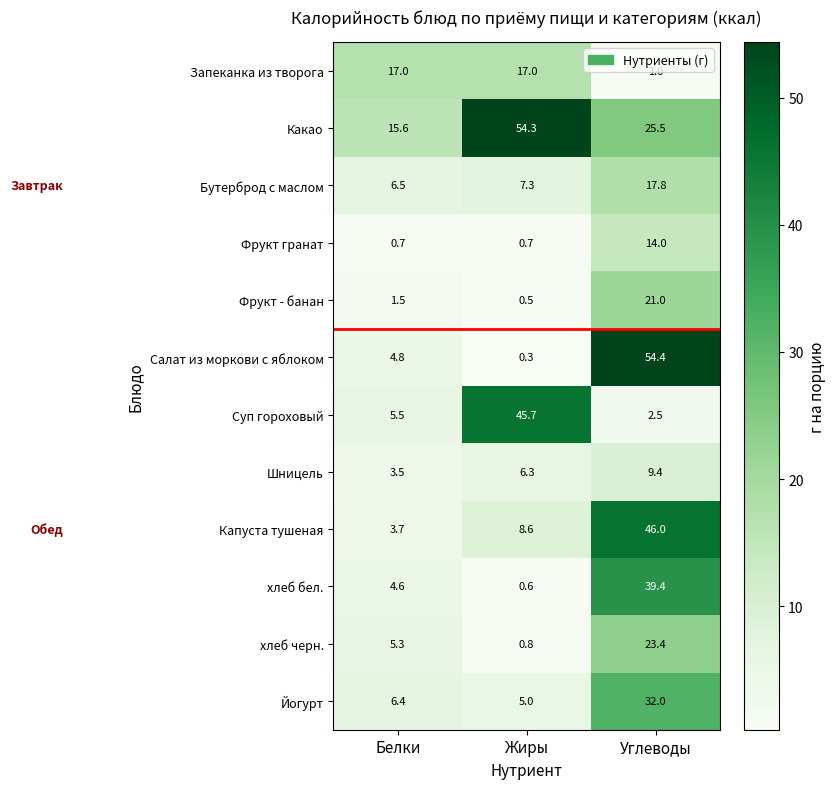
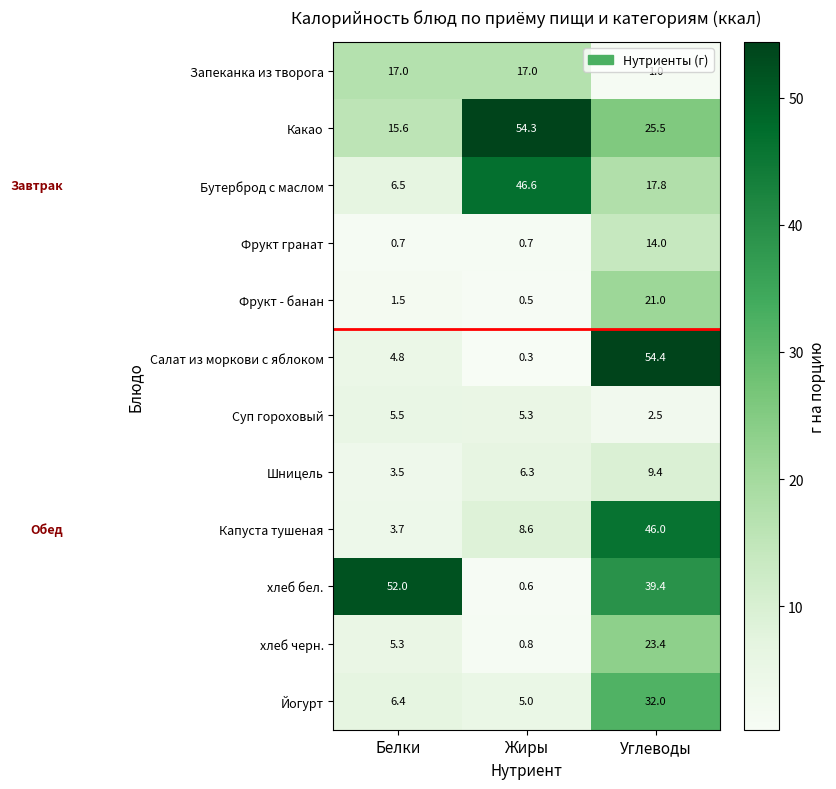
Бутерброд с маслом, Жиры: 7.3 -> 46.6
Суп гороховый, Жиры: 45.7 -> 5.3
хлеб бел., Белки: 4.6 -> 52.0
